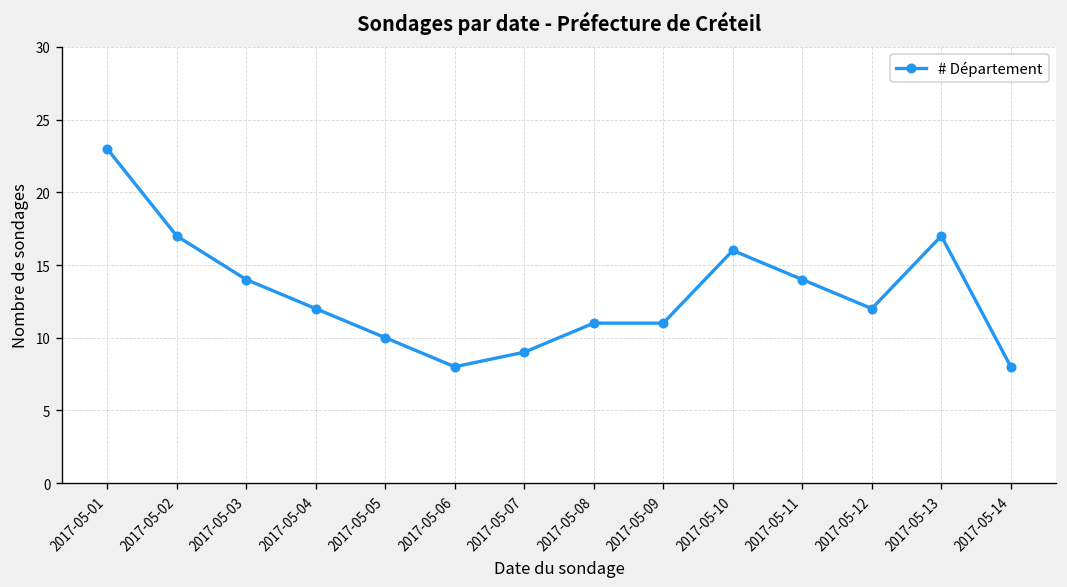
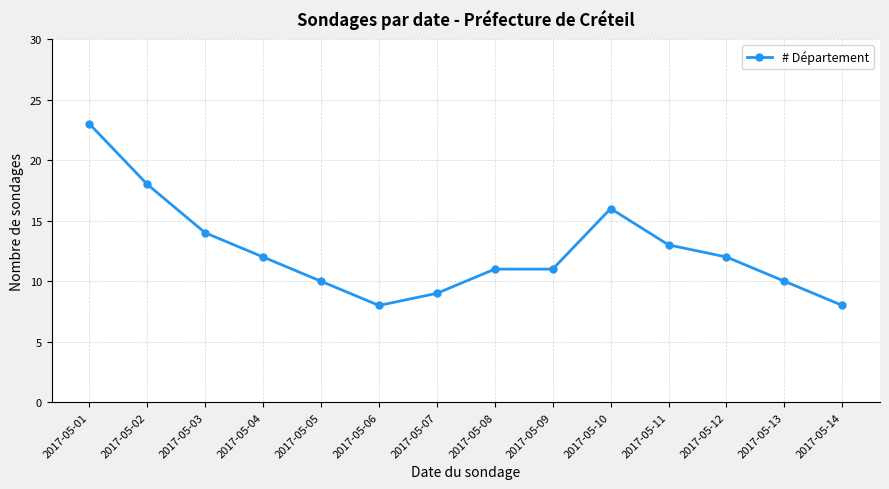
2017-05-02: 17 -> 18
2017-05-11: 14 -> 13
2017-05-13: 17 -> 10
